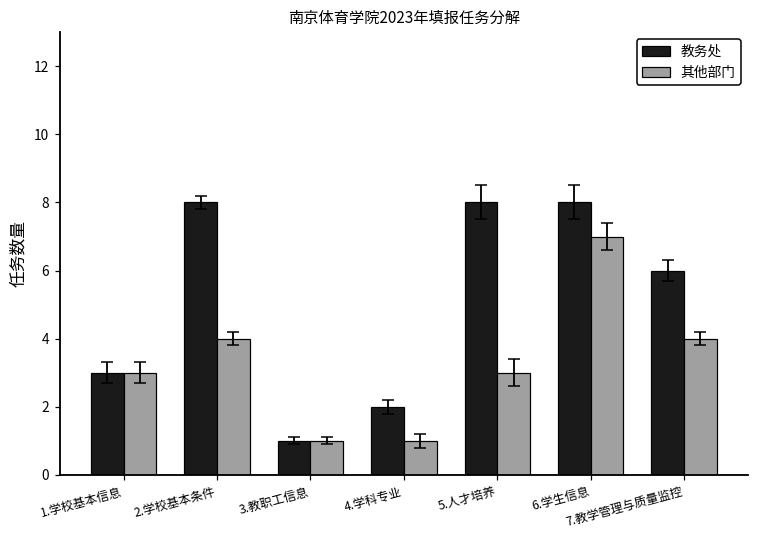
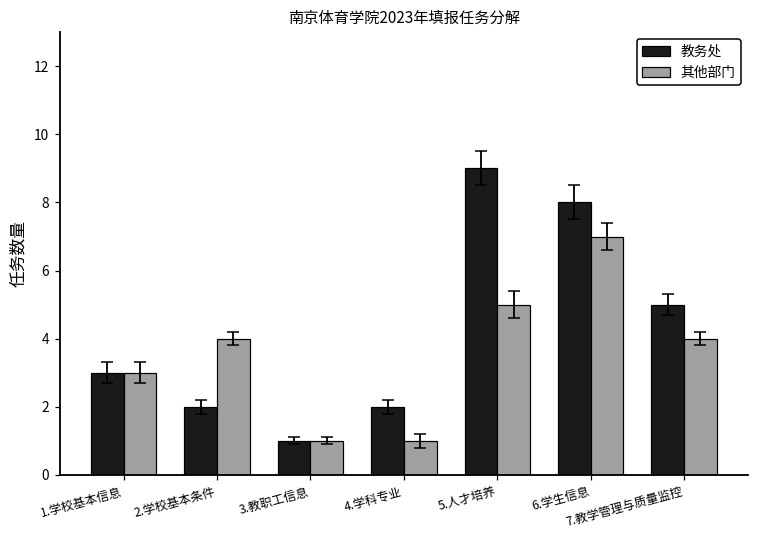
教务处, 2.学校基本条件: 8 -> 2
教务处, 5.人才培养: 8 -> 9
其他部门, 5.人才培养: 3 -> 5
教务处, 7.教学管理与质量监控: 6 -> 5
